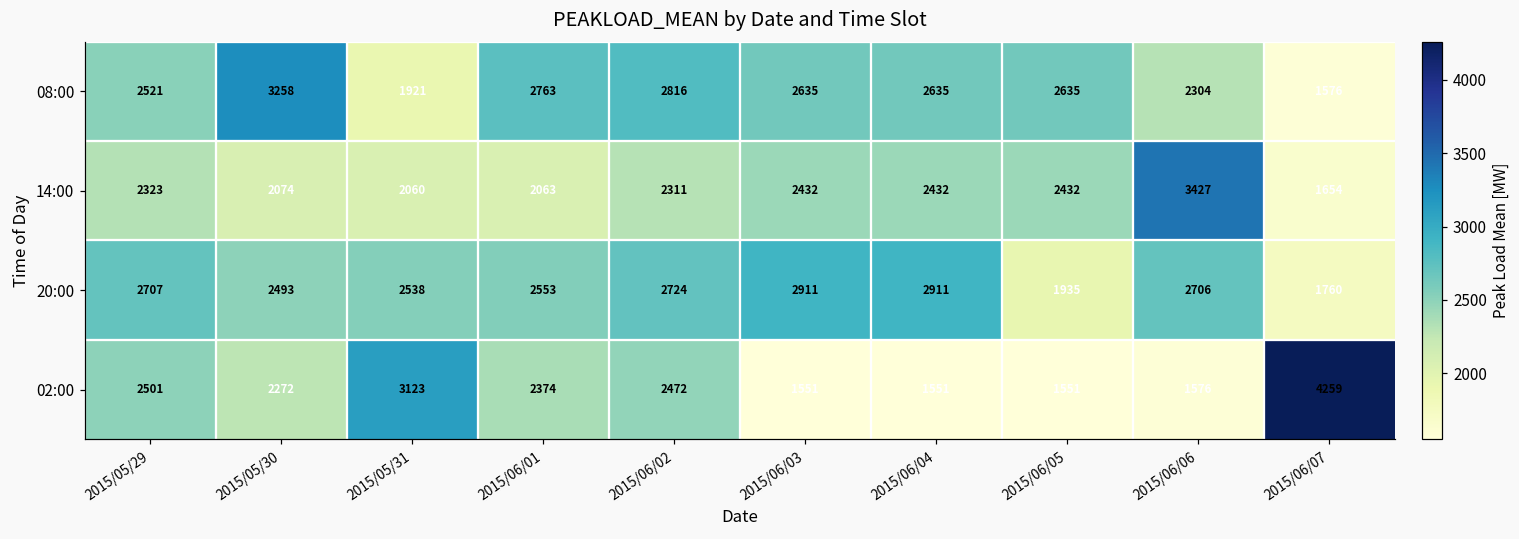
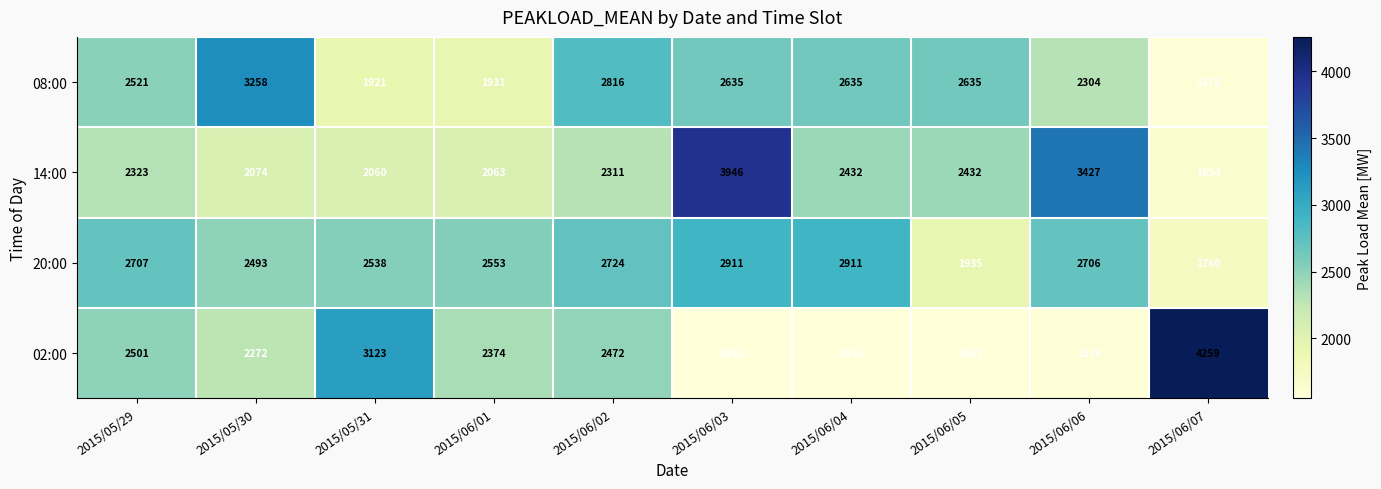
08:00, 2015/06/01: 2763 -> 1931
14:00, 2015/06/03: 2432 -> 3946
